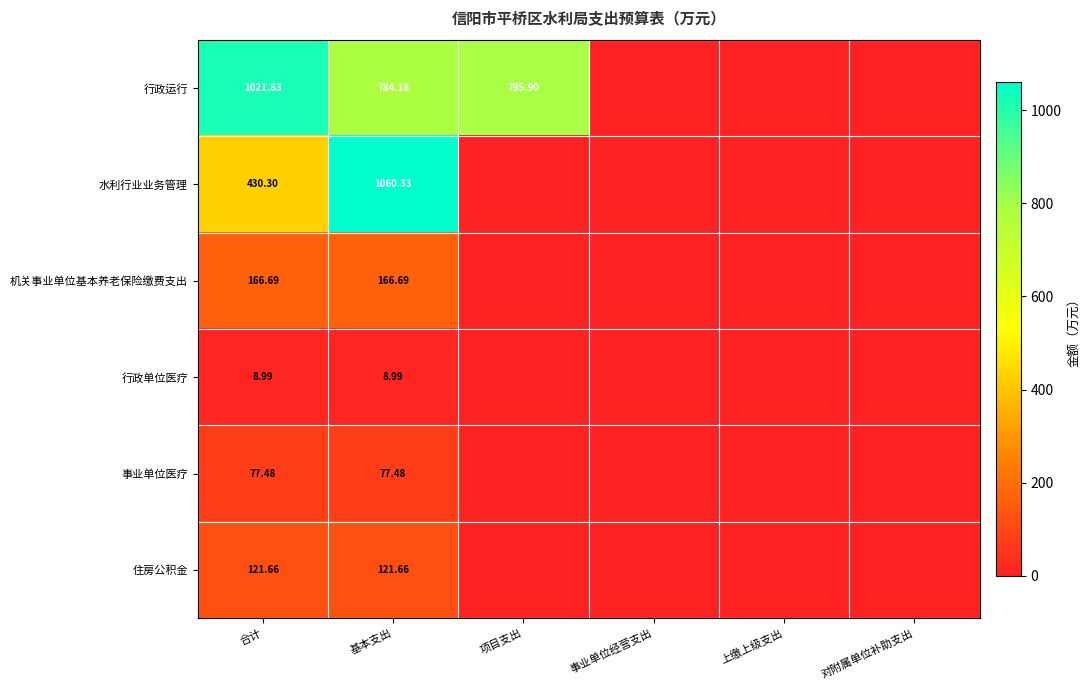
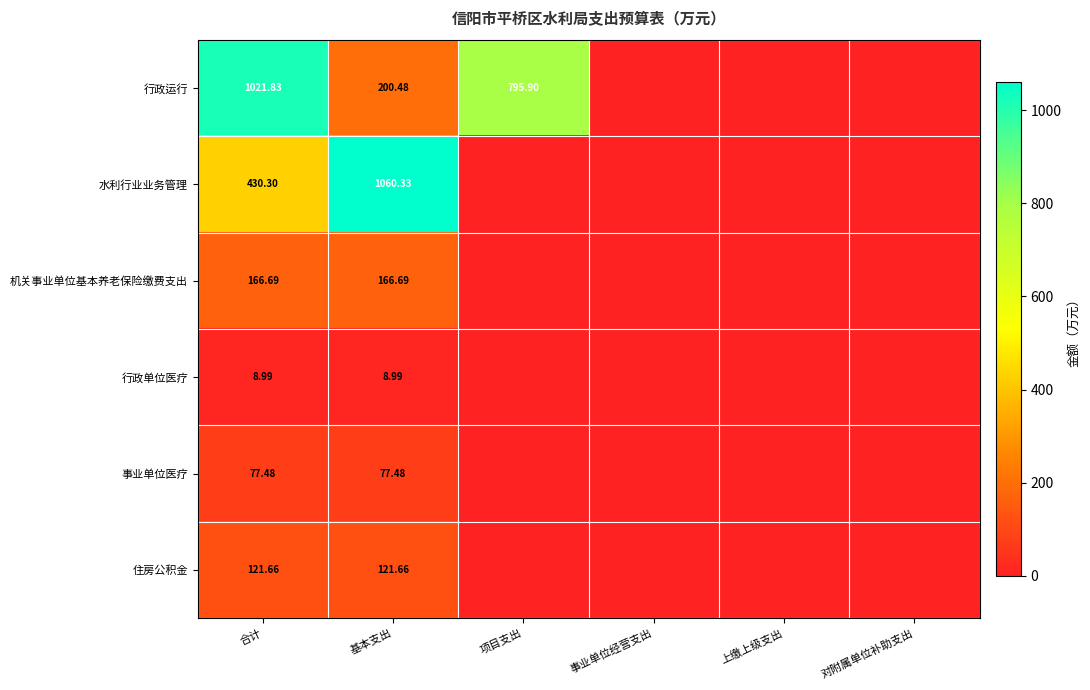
行政运行, 基本支出: 784.18 -> 200.48
